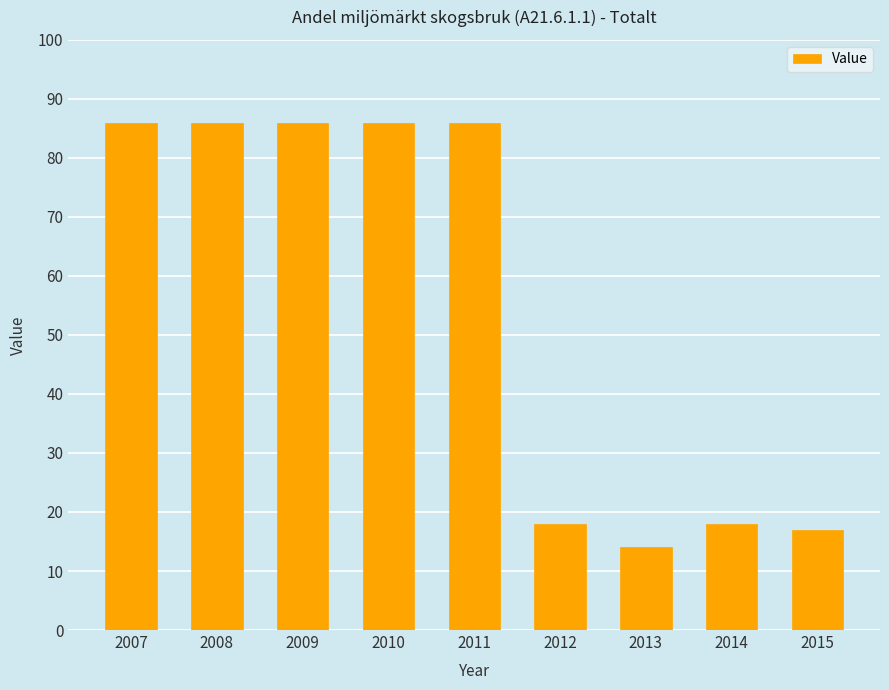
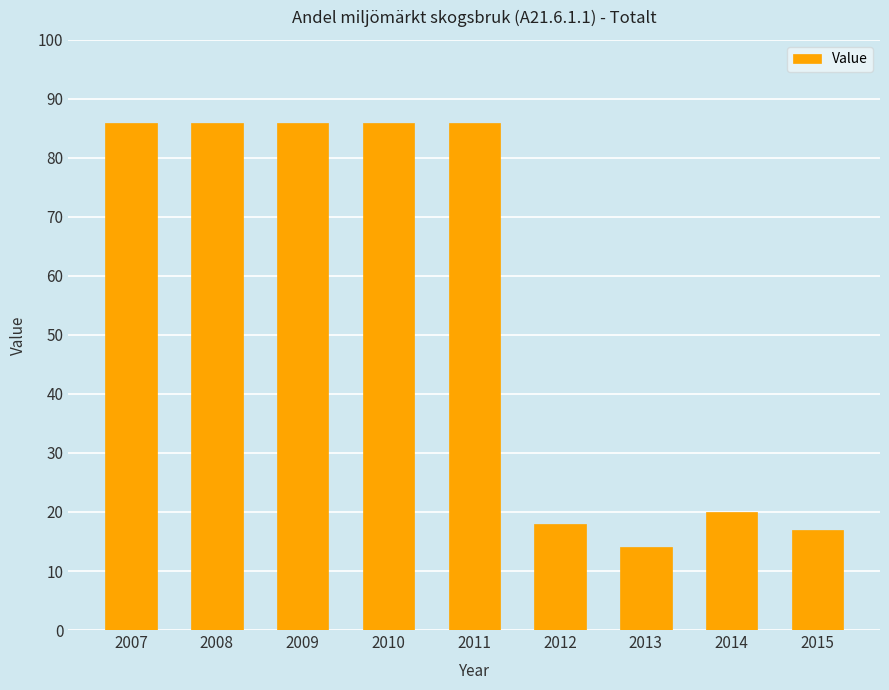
2014: 18 -> 20
